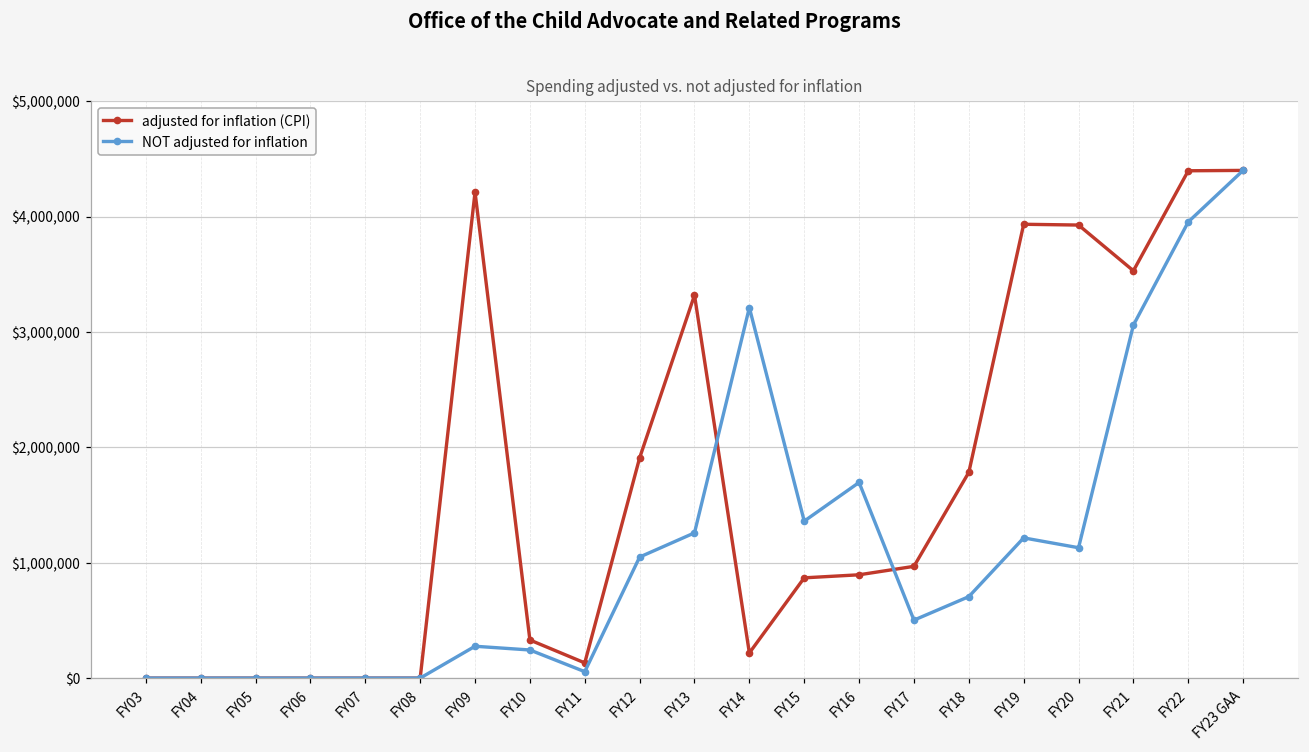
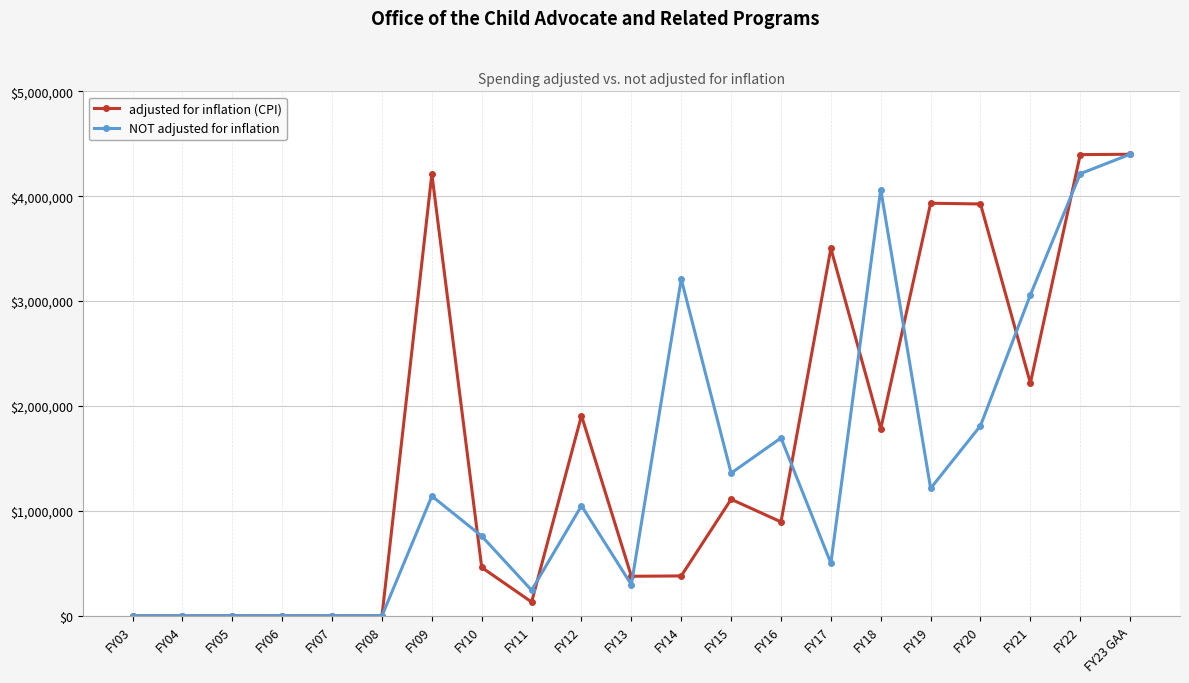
NOT adjusted for inflation, FY09: $280,000 -> $1,140,000
adjusted for inflation (CPI), FY10: $330,000 -> $460,000
NOT adjusted for inflation, FY10: $240,000 -> $760,000
NOT adjusted for inflation, FY11: $60,000 -> $240,000
adjusted for inflation (CPI), FY13: $3,320,000 -> $380,000
NOT adjusted for inflation, FY13: $1,260,000 -> $300,000
adjusted for inflation (CPI), FY14: $220,000 -> $380,000
adjusted for inflation (CPI), FY15: $870,000 -> $1,110,000
adjusted for inflation (CPI), FY17: $970,000 -> $3,500,000
NOT adjusted for inflation, FY18: $710,000 -> $4,060,000
NOT adjusted for inflation, FY20: $1,130,000 -> $1,810,000
adjusted for inflation (CPI), FY21: $3,530,000 -> $2,220,000
NOT adjusted for inflation, FY22: $3,950,000 -> $4,210,000
